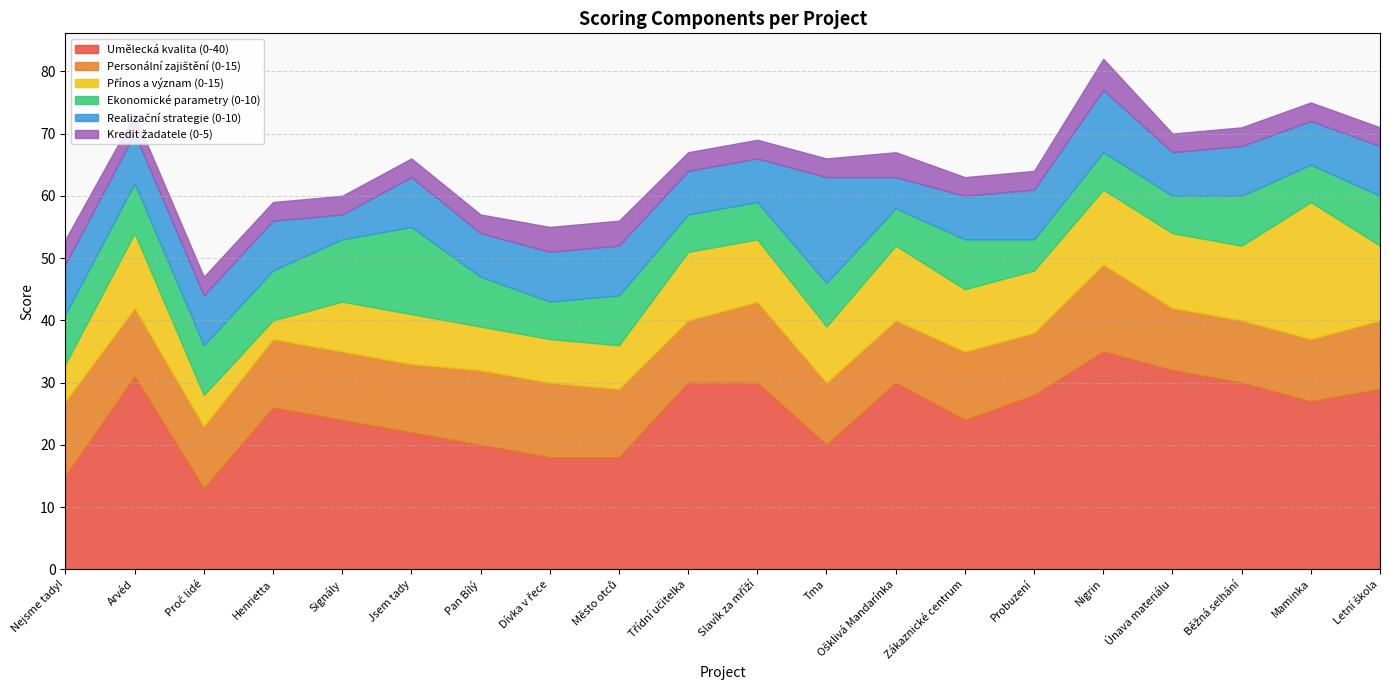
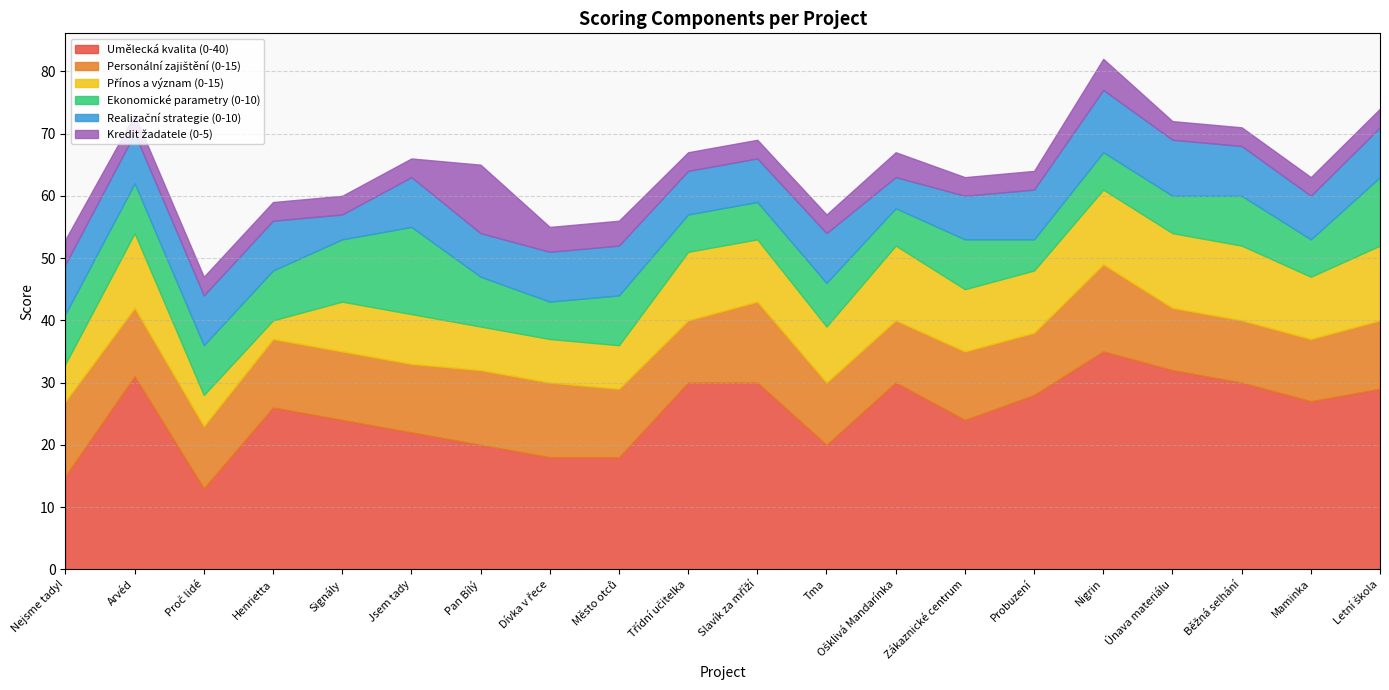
Kredit žadatele (0-5), Pan Bílý: 3 -> 11
Realizační strategie (0-10), Tma: 17 -> 8
Realizační strategie (0-10), Únava materiálu: 7 -> 9
Přínos a význam (0-15), Maminka: 22 -> 10
Ekonomické parametry (0-10), Letní škola: 8 -> 11
